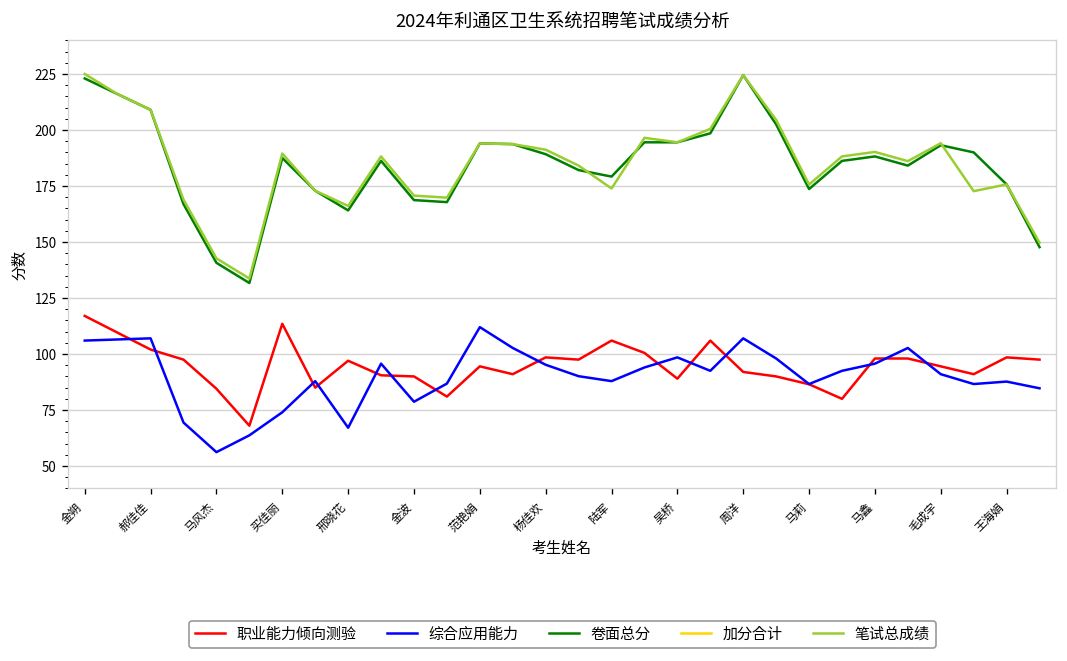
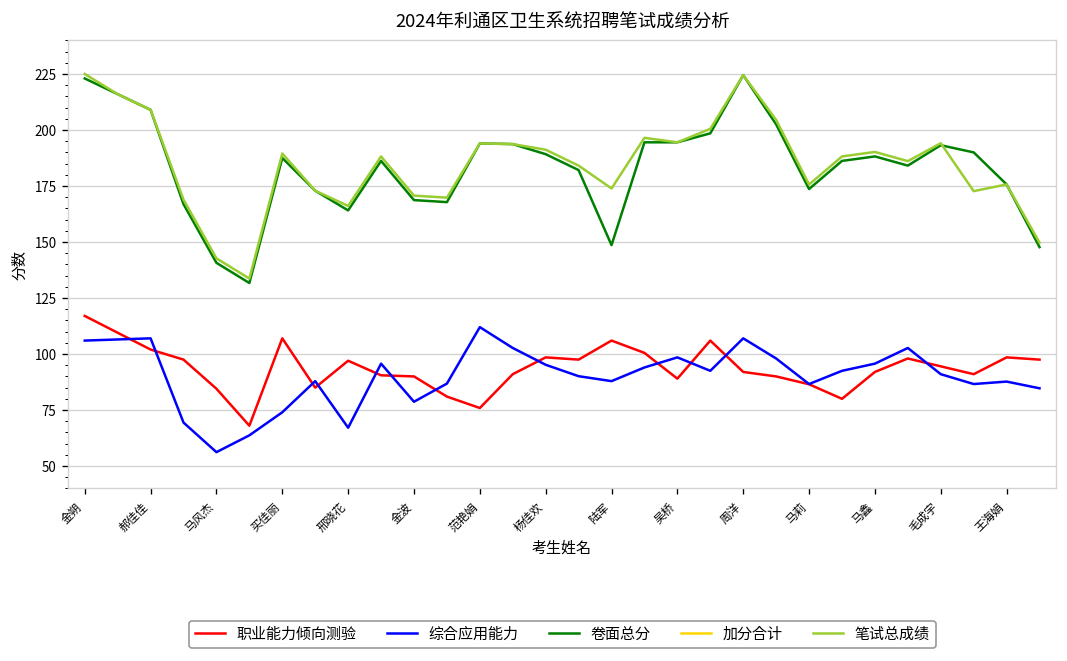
职业能力倾向测验, 买佳丽: 114 -> 107
职业能力倾向测验, 范艳娟: 95 -> 76
卷面总分, 陆军: 179 -> 149
职业能力倾向测验, 马鑫: 98 -> 92
